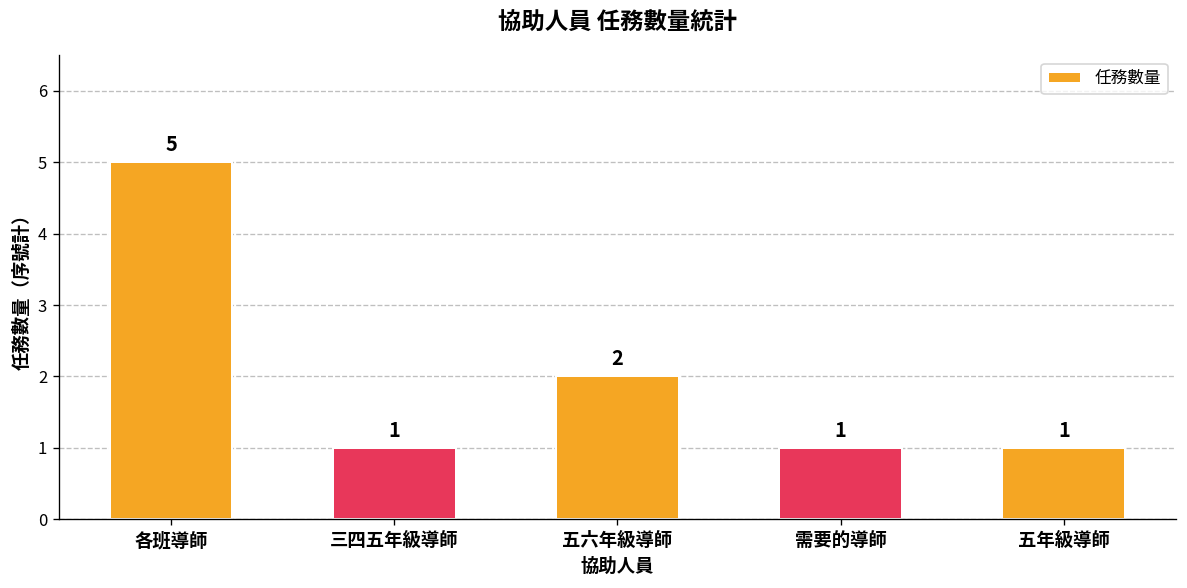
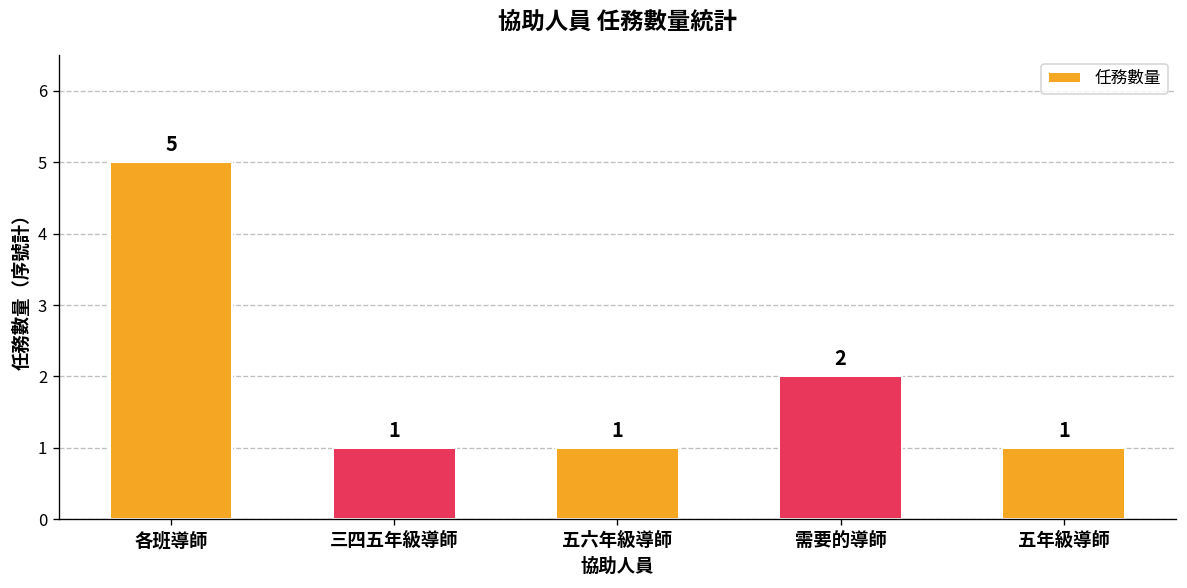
五六年級導師: 2 -> 1
需要的導師: 1 -> 2
